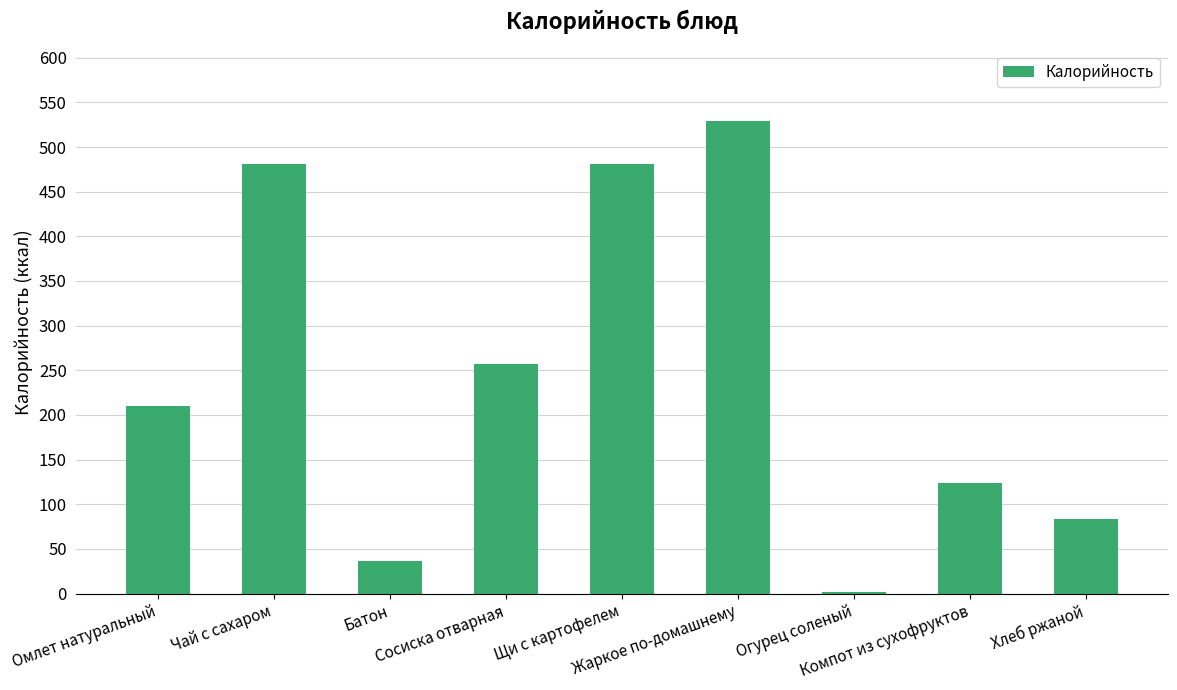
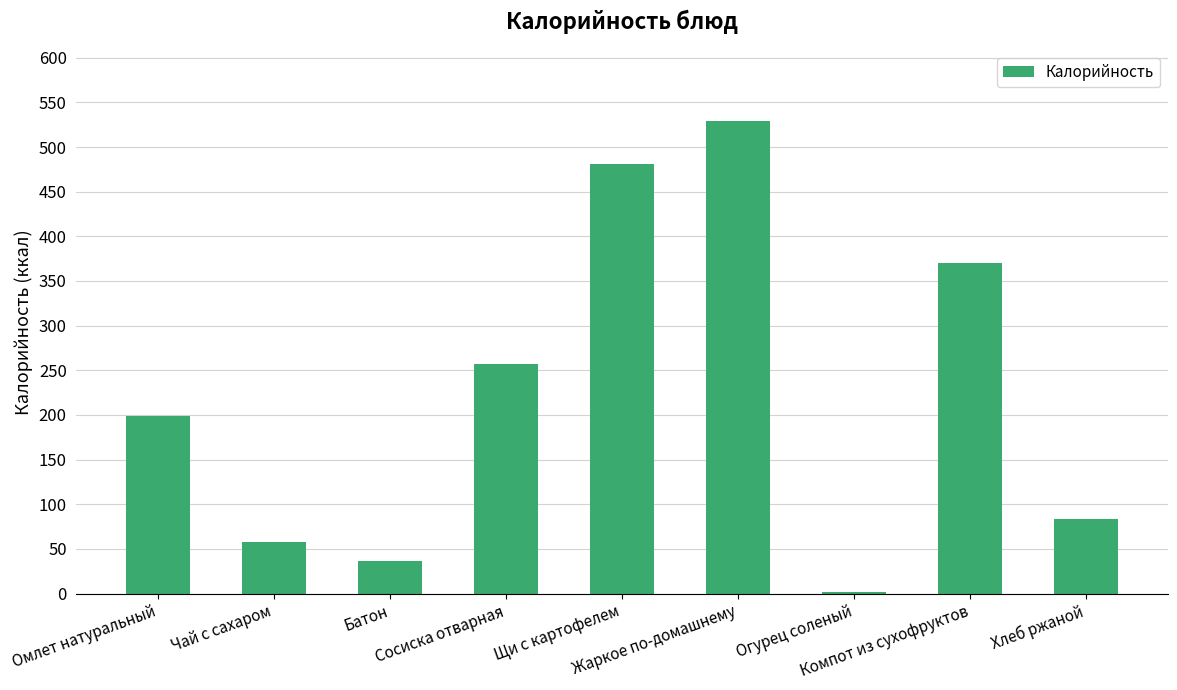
Омлет натуральный: 210 -> 200
Чай с сахаром: 480 -> 60
Компот из сухофруктов: 120 -> 370
